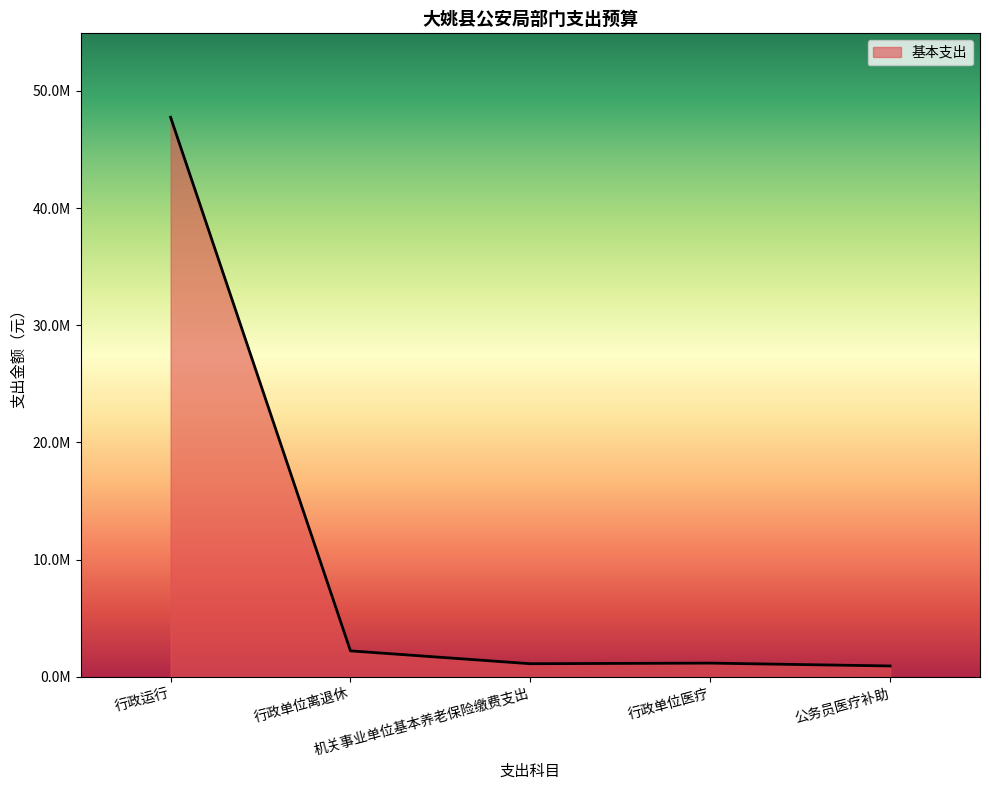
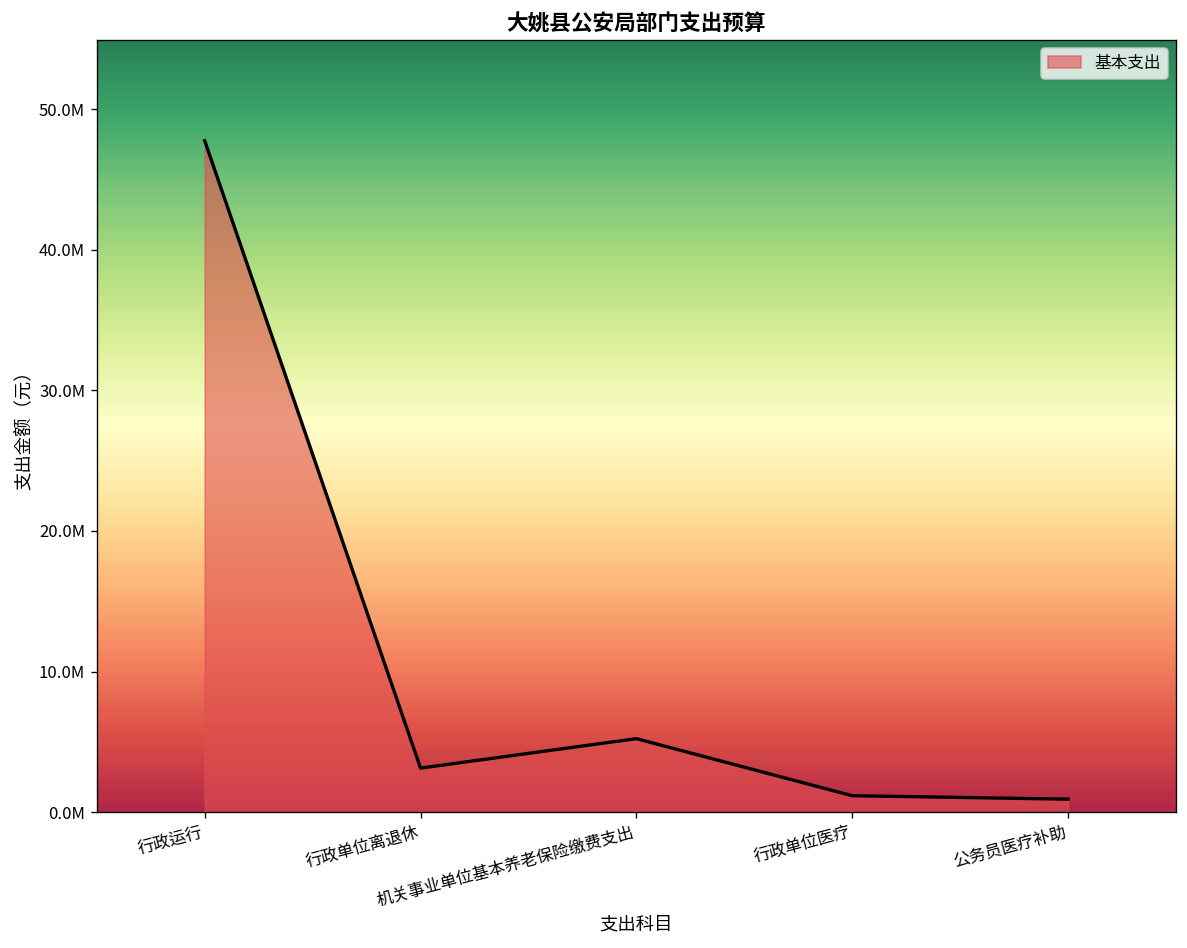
行政单位离退休: 2200000 -> 3100000
机关事业单位基本养老保险缴费支出: 1100000 -> 5200000
